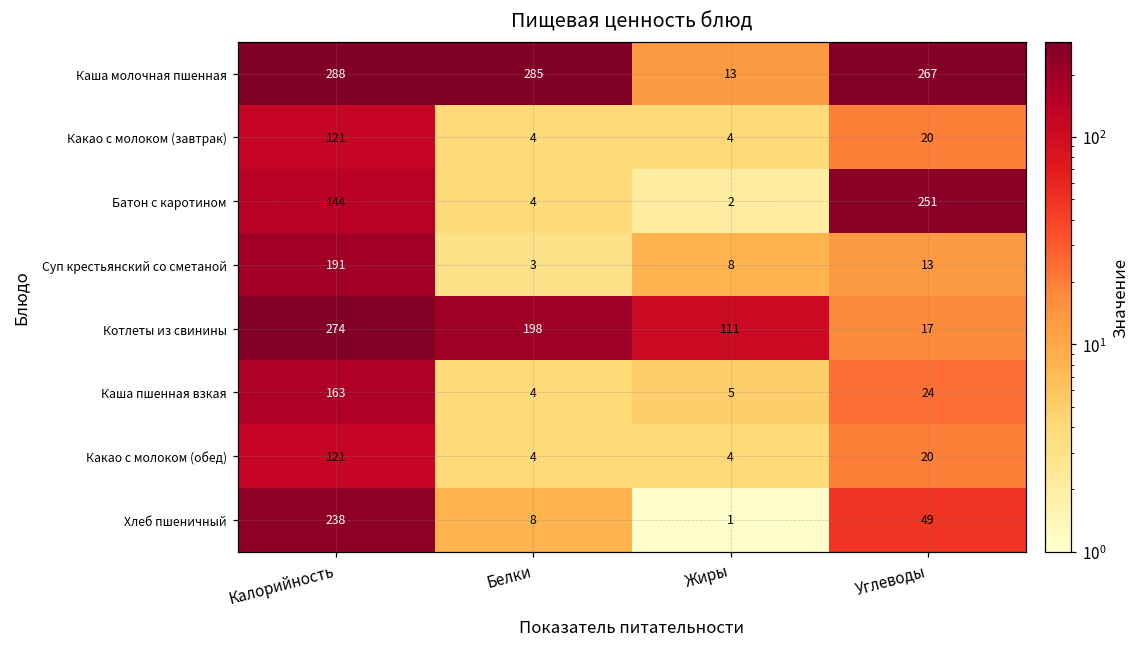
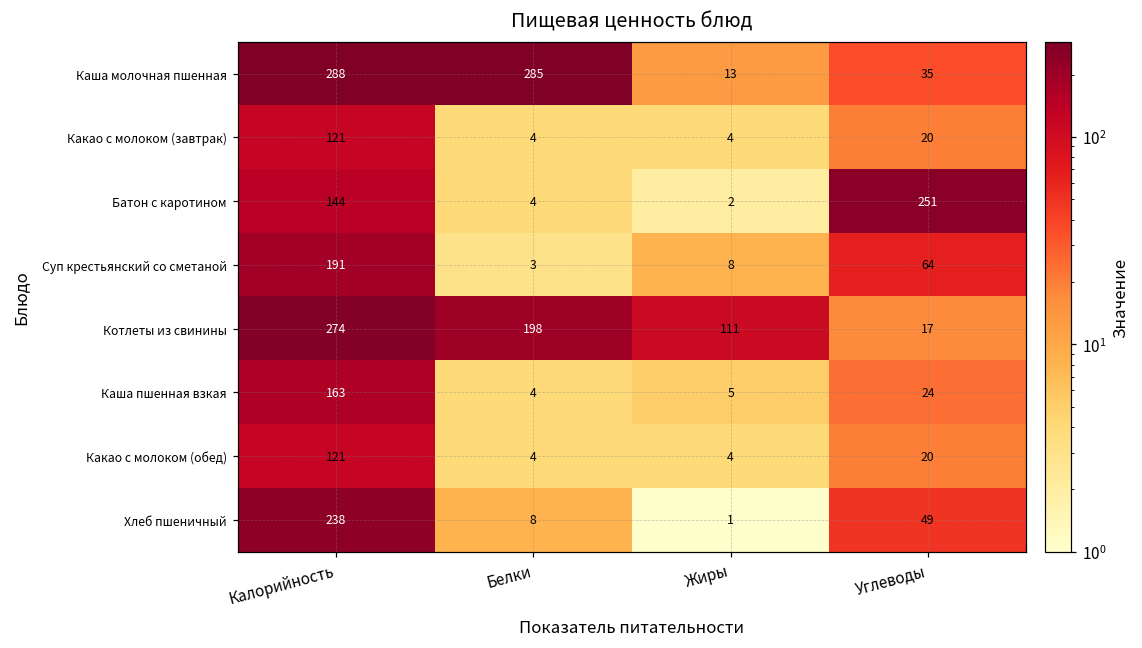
Каша молочная пшенная, Углеводы: 267 -> 35
Суп крестьянский со сметаной, Углеводы: 13 -> 64
